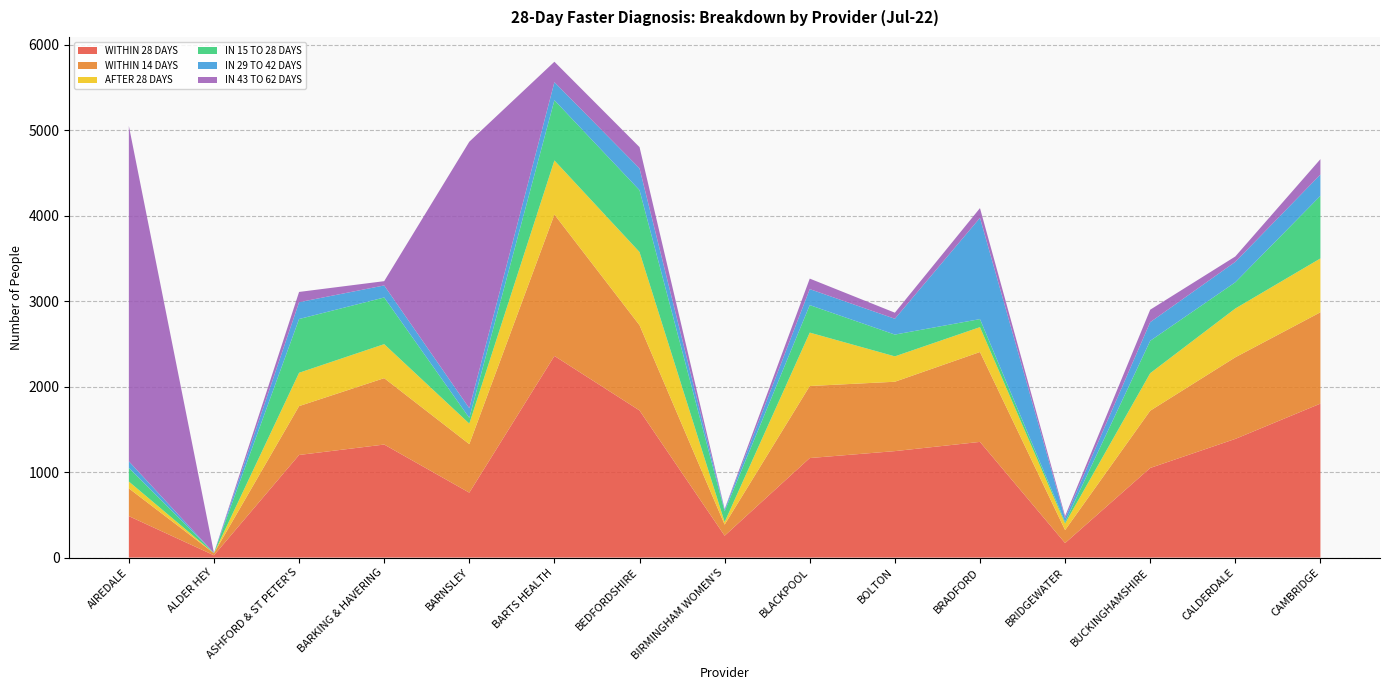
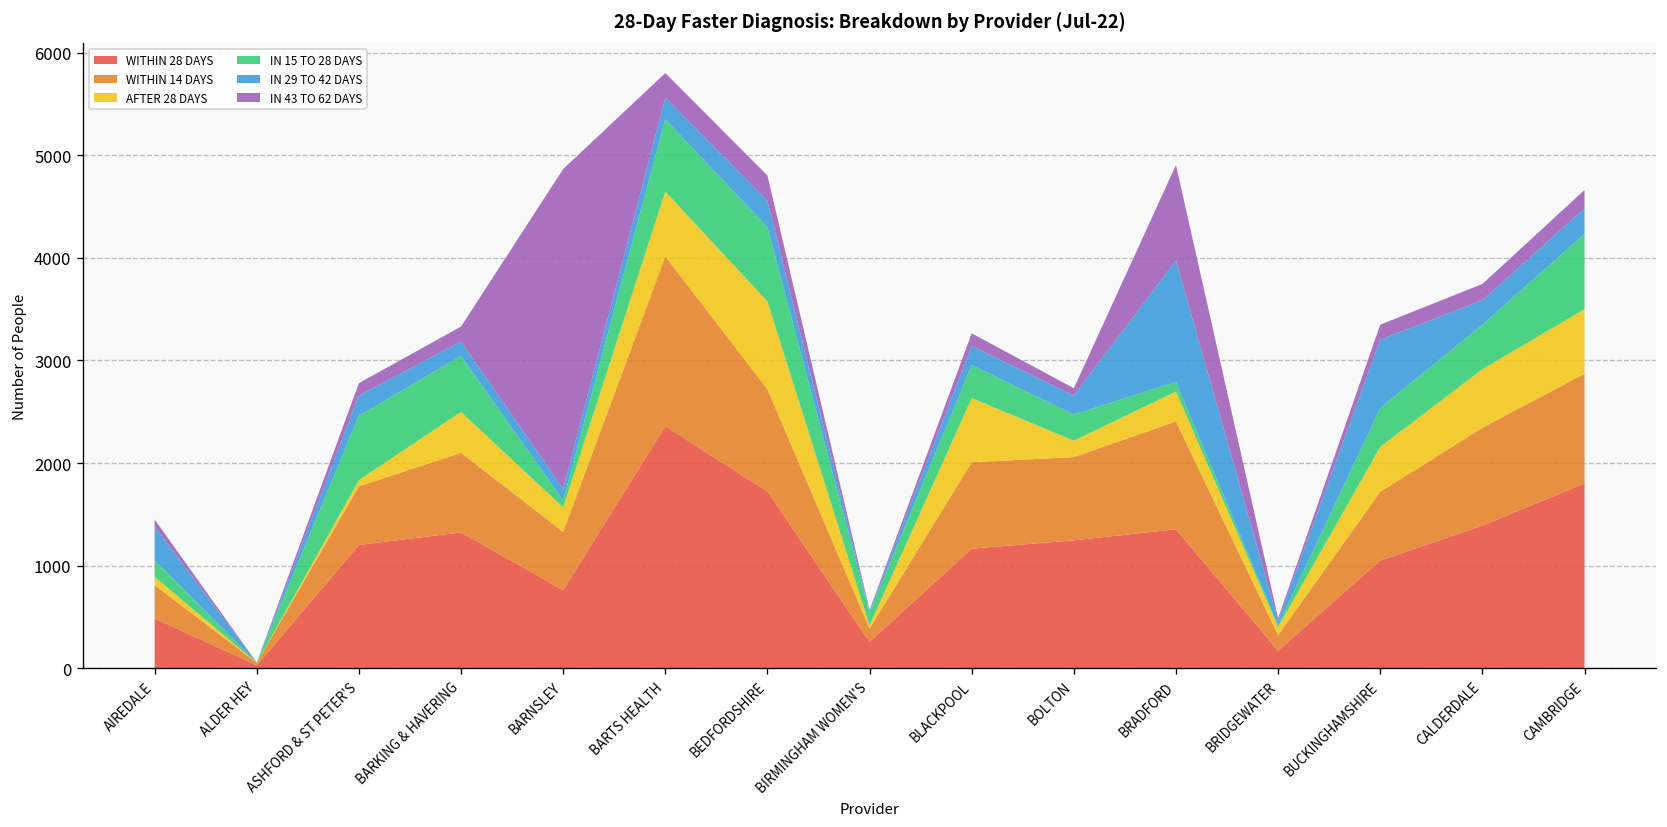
IN 29 TO 42 DAYS, AIREDALE: 100 -> 300
IN 43 TO 62 DAYS, AIREDALE: 3900 -> 100
AFTER 28 DAYS, ASHFORD & ST PETER'S: 400 -> 100
IN 43 TO 62 DAYS, BARKING & HAVERING: 50 -> 150
AFTER 28 DAYS, BOLTON: 300 -> 200
IN 43 TO 62 DAYS, BRADFORD: 100 -> 900
IN 29 TO 42 DAYS, BUCKINGHAMSHIRE: 200 -> 700
IN 15 TO 28 DAYS, CALDERDALE: 300 -> 400
IN 43 TO 62 DAYS, CALDERDALE: 100 -> 200
